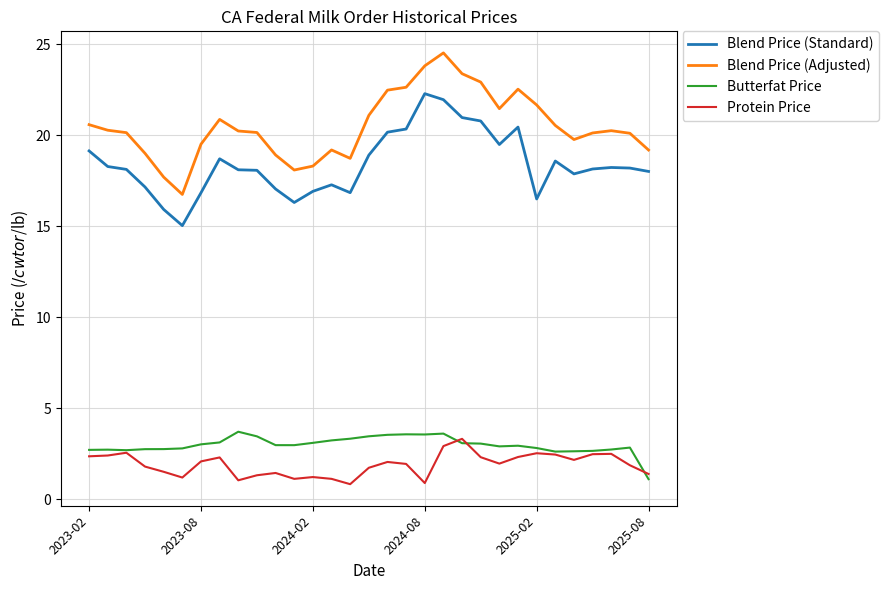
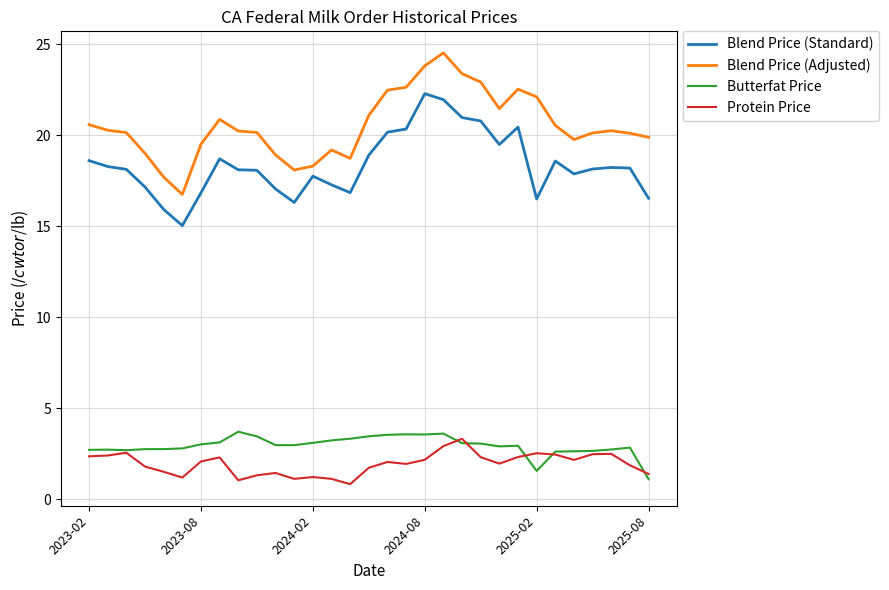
Blend Price (Standard), 2023-02: 19.1 -> 18.6
Blend Price (Standard), 2024-02: 16.9 -> 17.7
Protein Price, 2024-08: 0.9 -> 2.2
Blend Price (Adjusted), 2025-02: 21.7 -> 22.1
Butterfat Price, 2025-02: 2.8 -> 1.6
Blend Price (Standard), 2025-08: 18.0 -> 16.5
Blend Price (Adjusted), 2025-08: 19.2 -> 19.9
